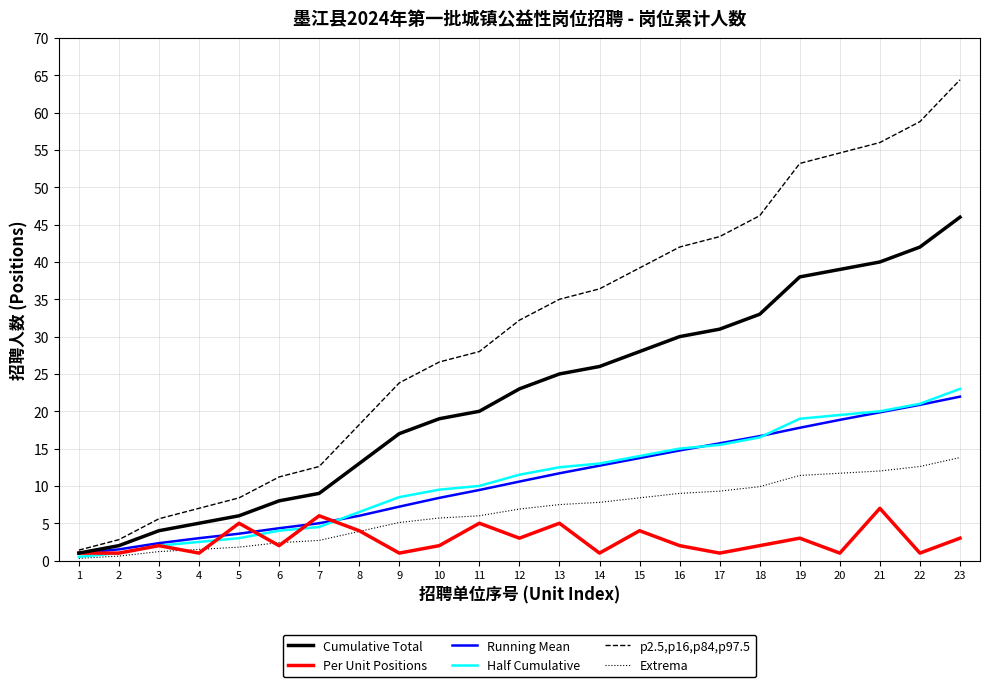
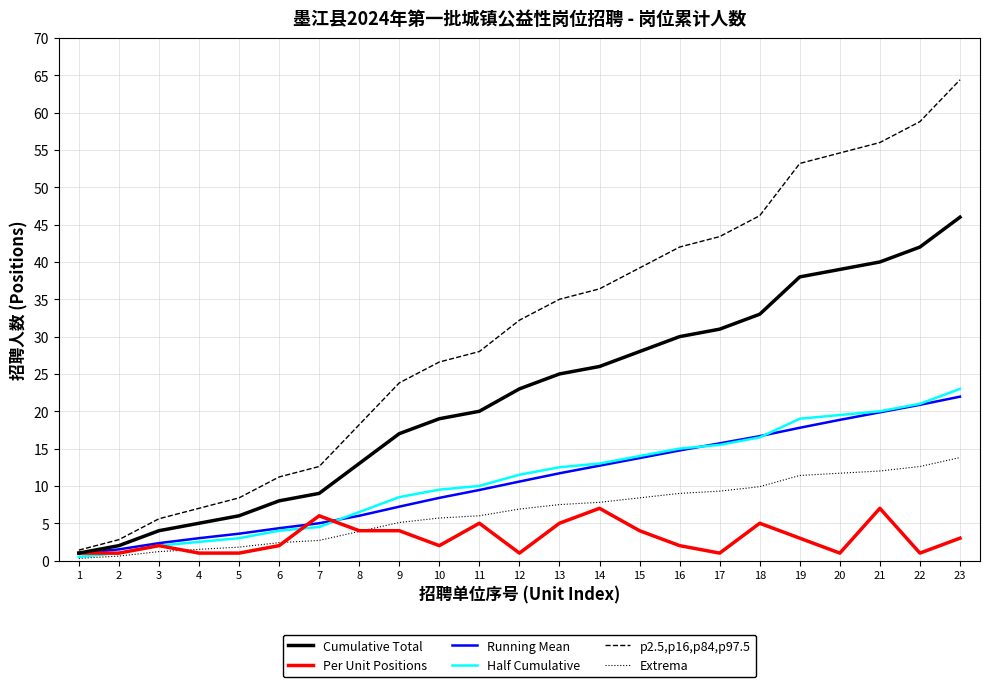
Per Unit Positions, 5: 5 -> 1
Per Unit Positions, 9: 1 -> 4
Per Unit Positions, 12: 3 -> 1
Per Unit Positions, 14: 1 -> 7
Per Unit Positions, 18: 2 -> 5
